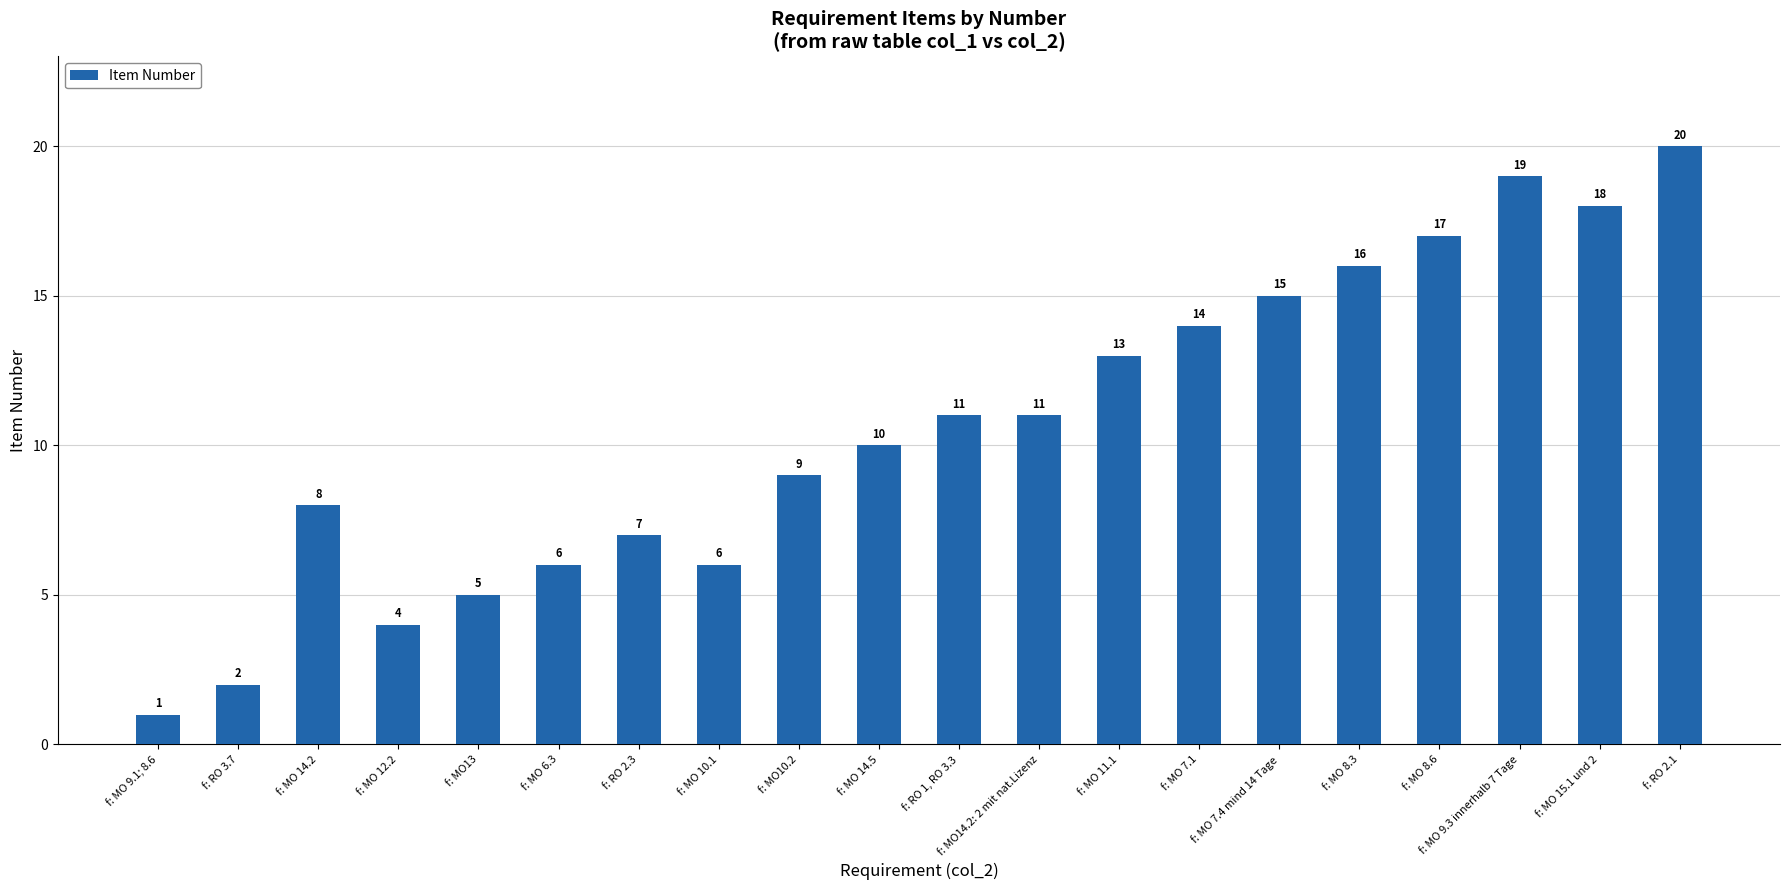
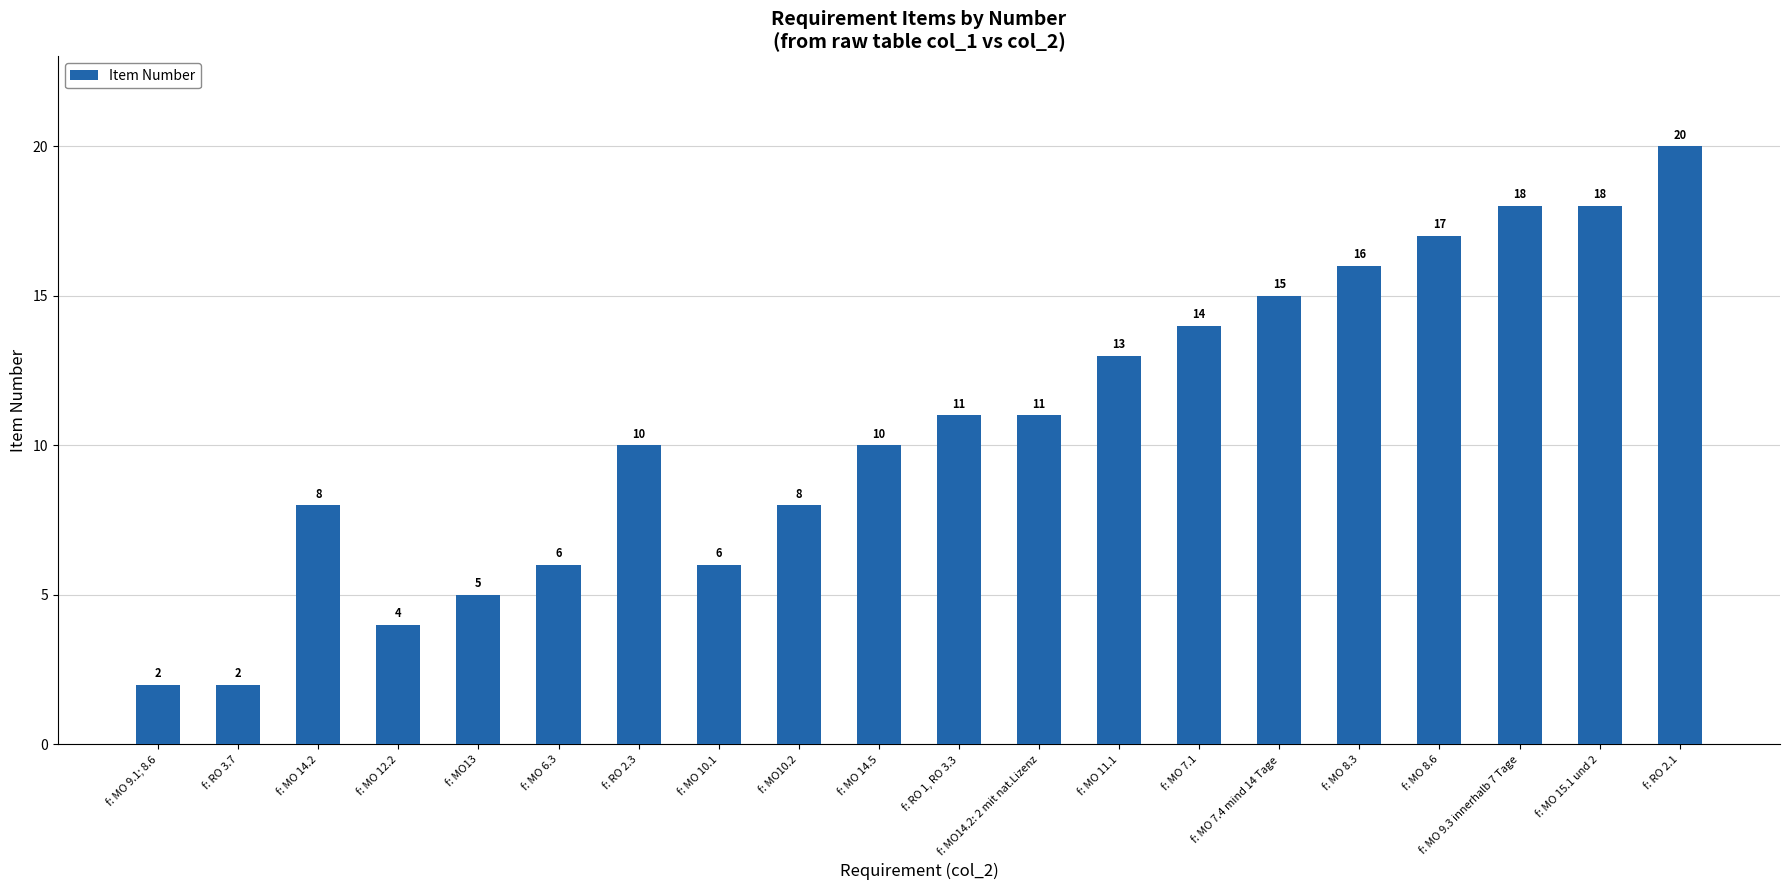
f: MO 9.1; 8.6: 1 -> 2
f: RO 2.3: 7 -> 10
f: MO10.2: 9 -> 8
f: MO 9.3 innerhalb 7 Tage: 19 -> 18
